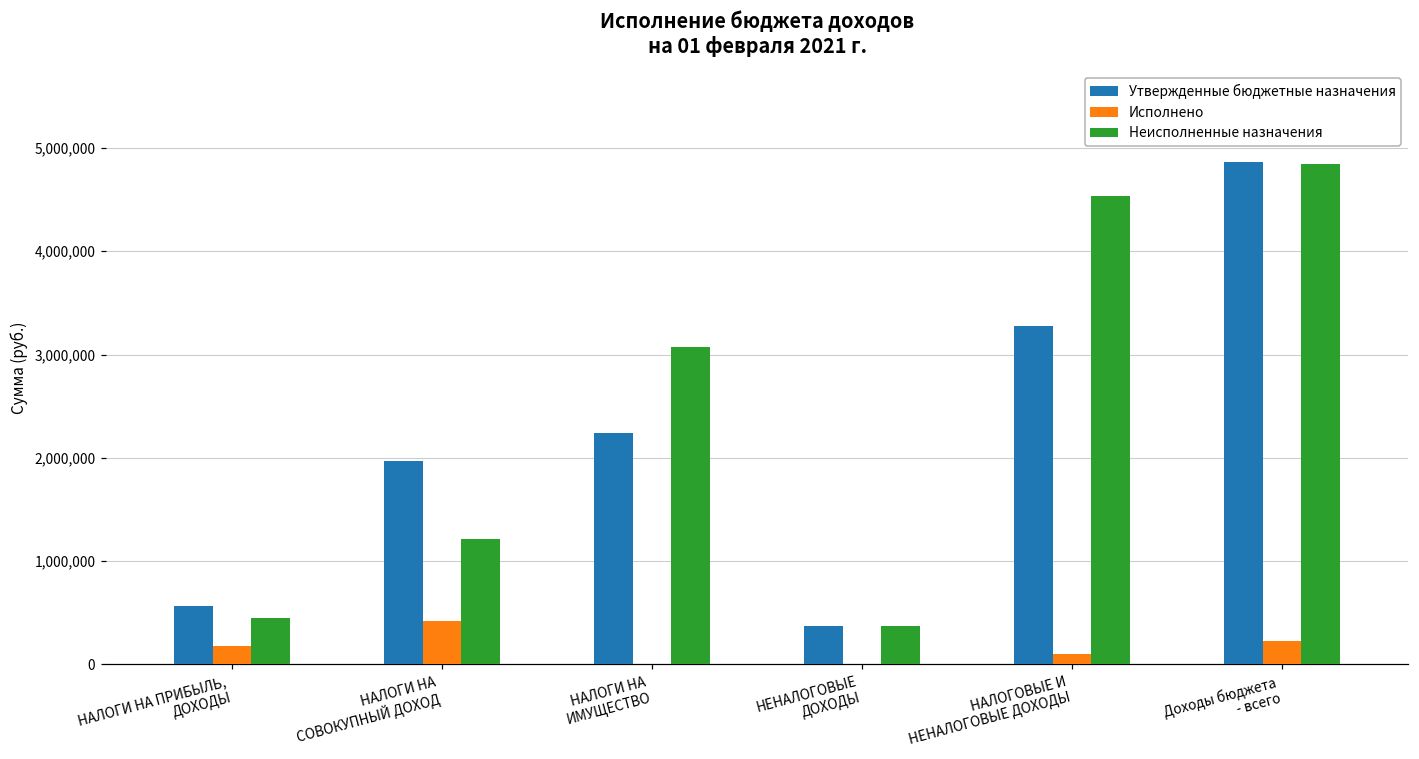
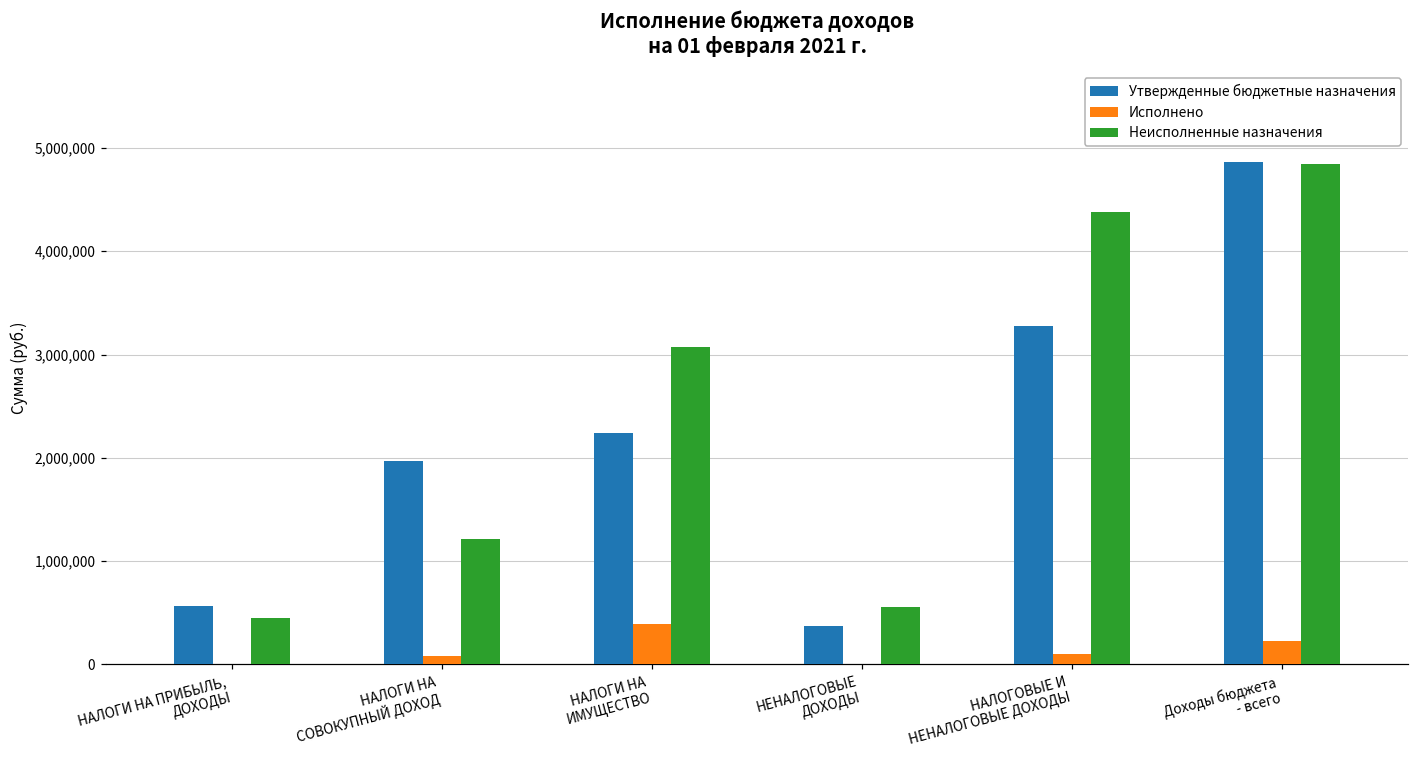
Исполнено, НАЛОГИ НА ПРИБЫЛЬ, ДОХОДЫ: 200,000 -> 0
Исполнено, НАЛОГИ НА СОВОКУПНЫЙ ДОХОД: 400,000 -> 100,000
Исполнено, НАЛОГИ НА ИМУЩЕСТВО: 0 -> 400,000
Неисполненные назначения, НЕНАЛОГОВЫЕ ДОХОДЫ: 400,000 -> 600,000
Неисполненные назначения, НАЛОГОВЫЕ И НЕНАЛОГОВЫЕ ДОХОДЫ: 4,500,000 -> 4,400,000
